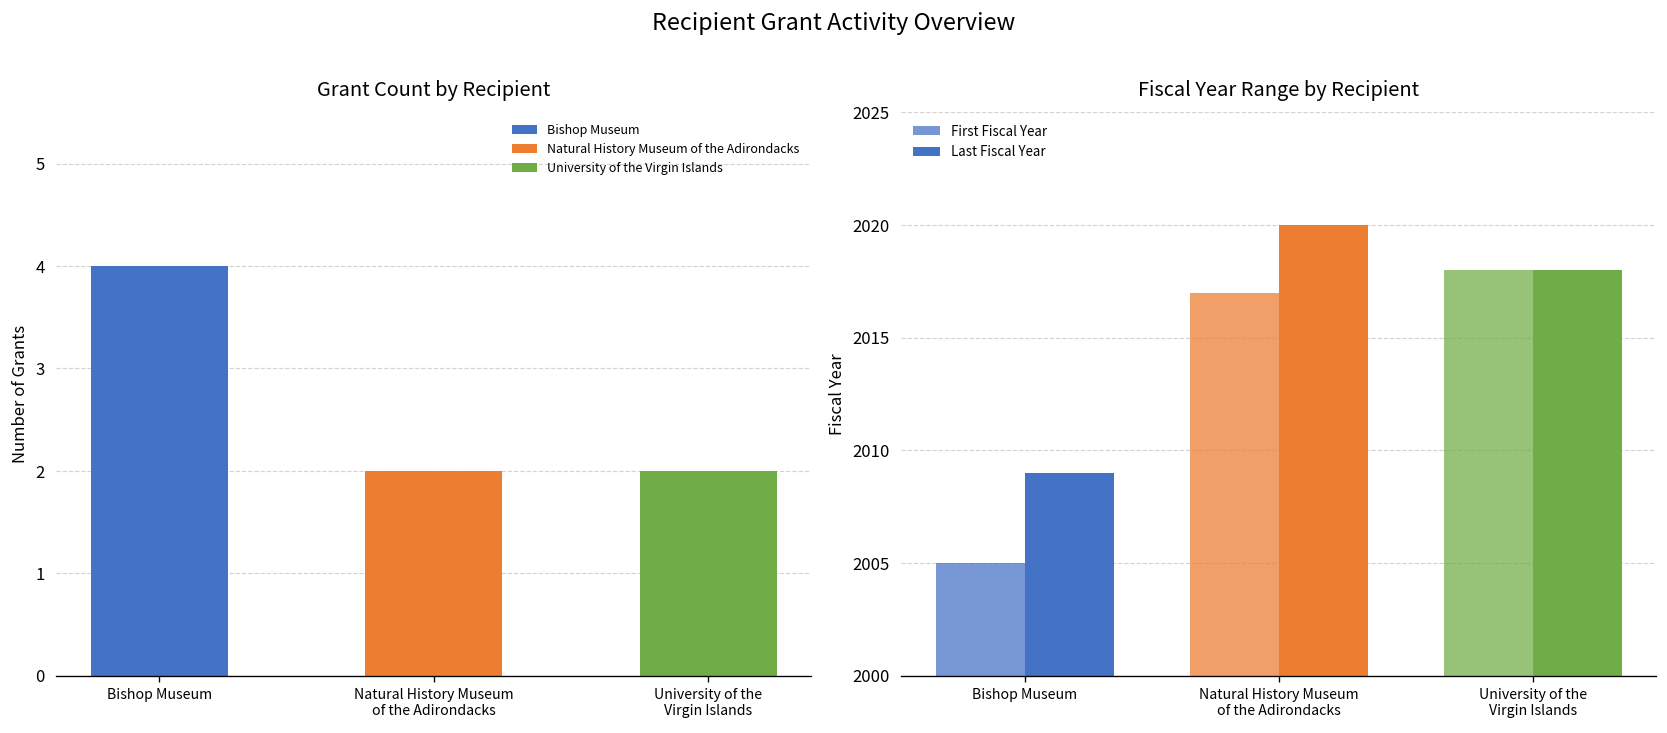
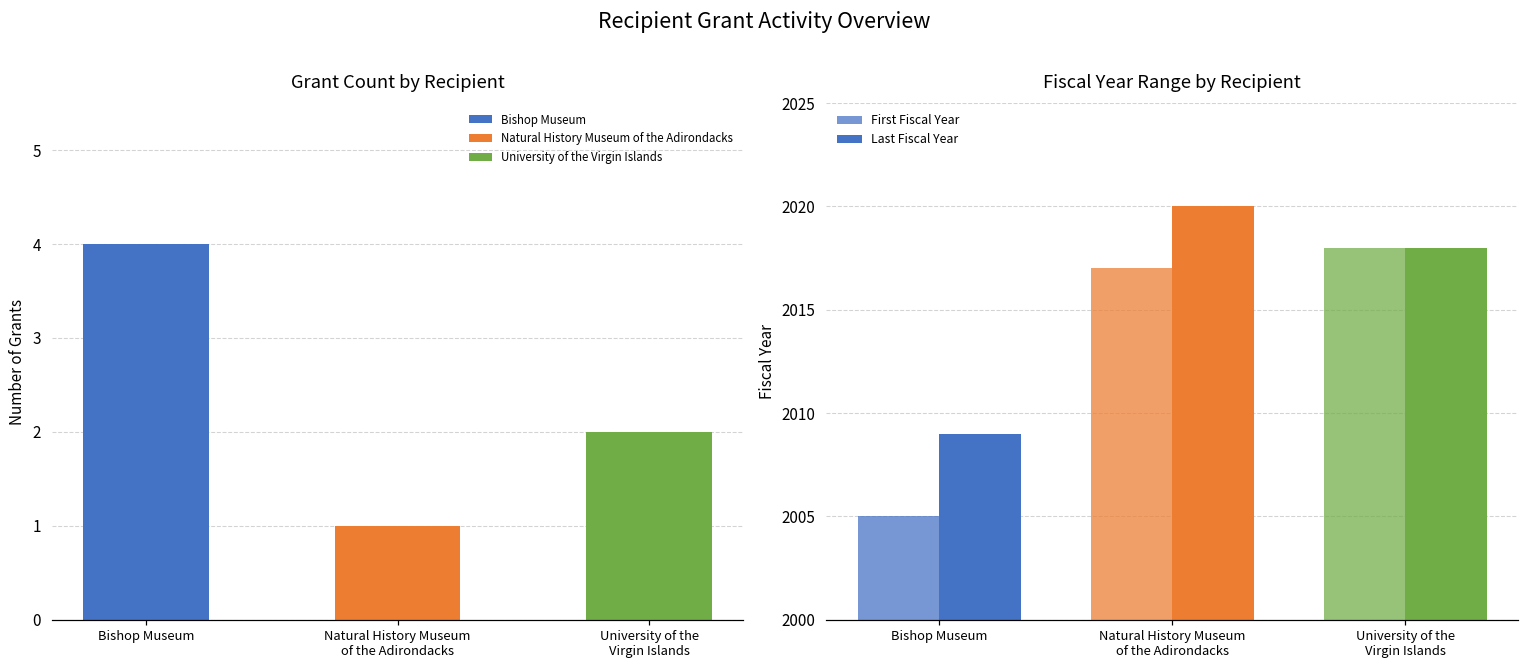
Grant Count by Recipient, Natural History Museum of the Adirondacks: 2 -> 1
